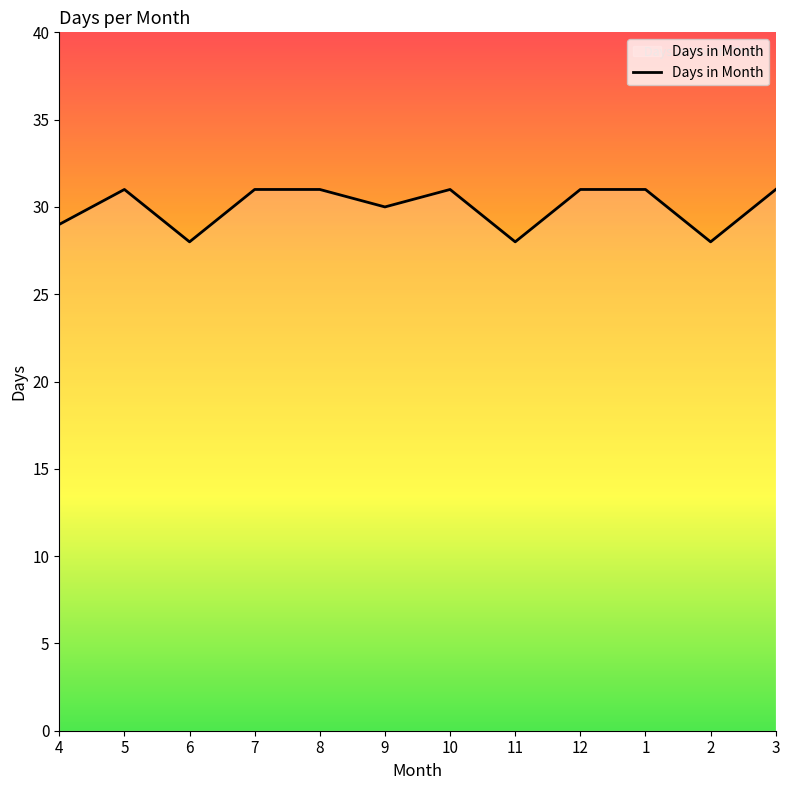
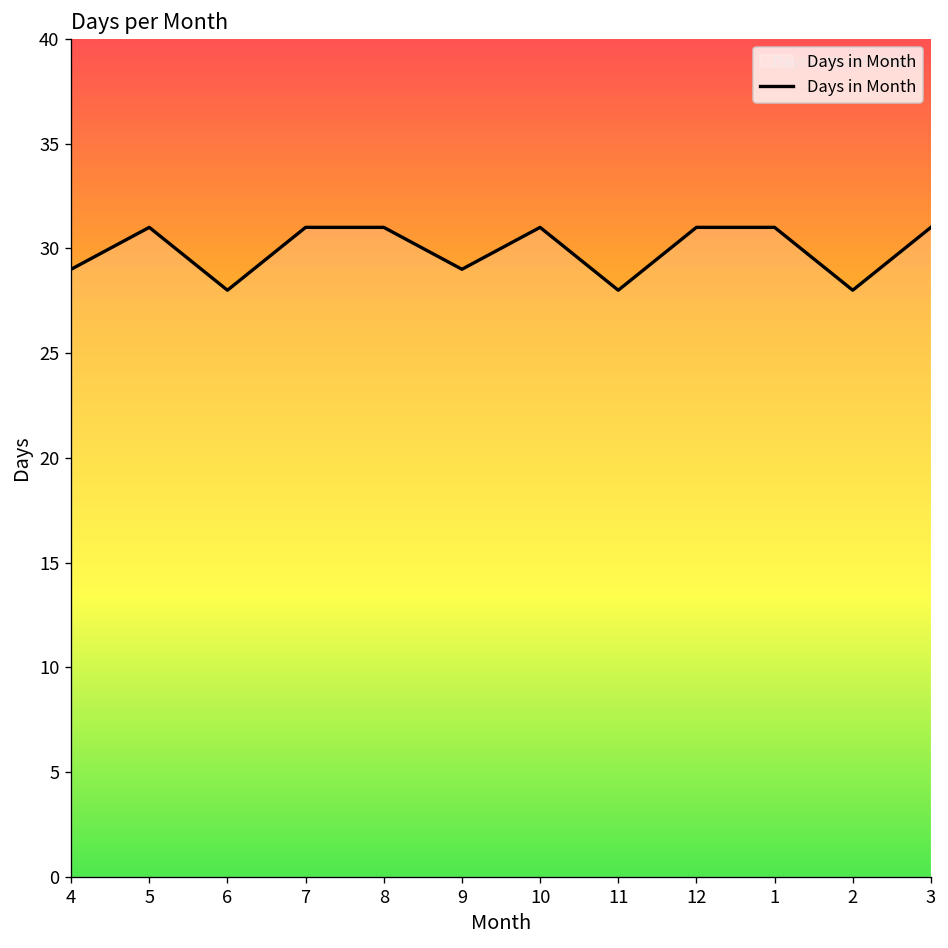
9: 30 -> 29
